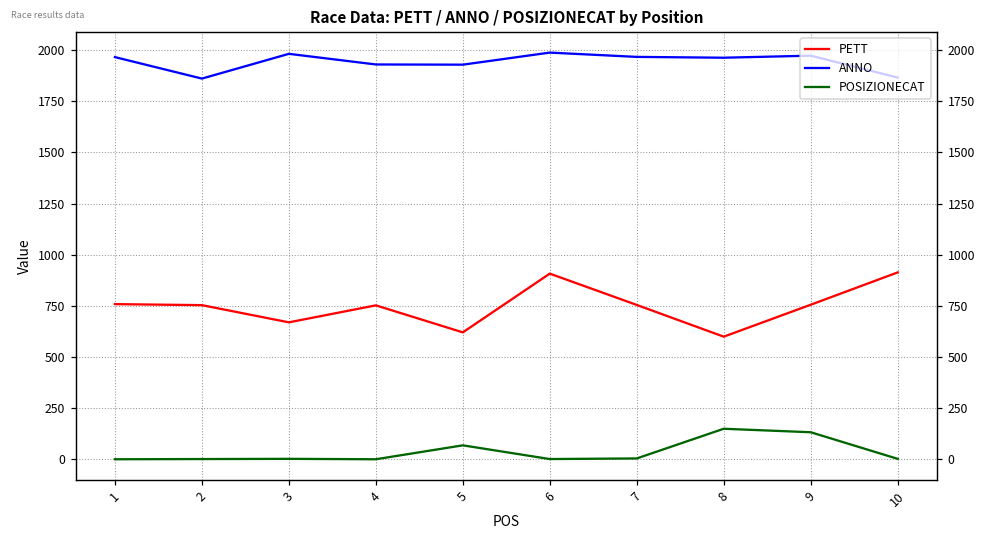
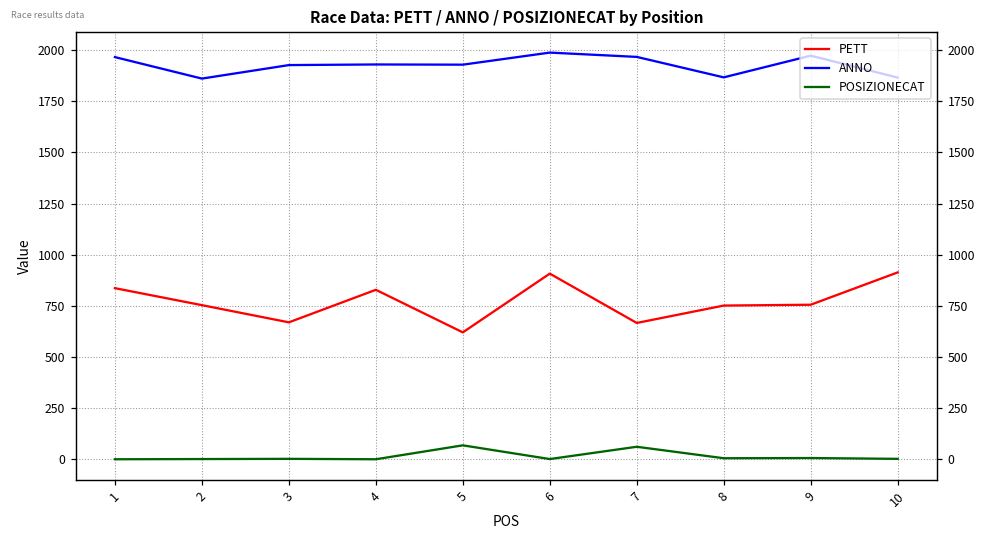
PETT, 1: 760 -> 840
ANNO, 3: 1980 -> 1930
PETT, 4: 750 -> 830
PETT, 7: 760 -> 670
POSIZIONECAT, 7: 10 -> 60
PETT, 8: 600 -> 750
ANNO, 8: 1960 -> 1870
POSIZIONECAT, 8: 150 -> 10
POSIZIONECAT, 9: 130 -> 10
